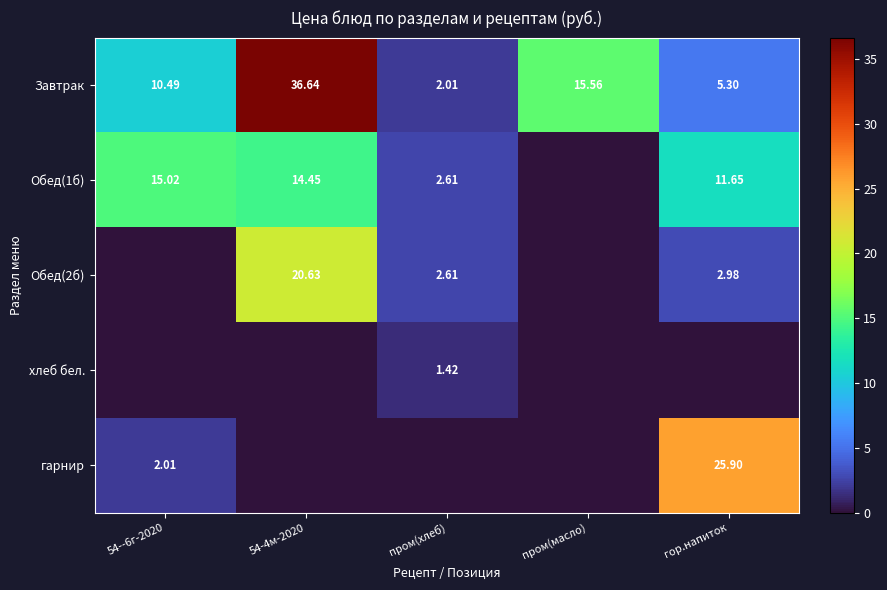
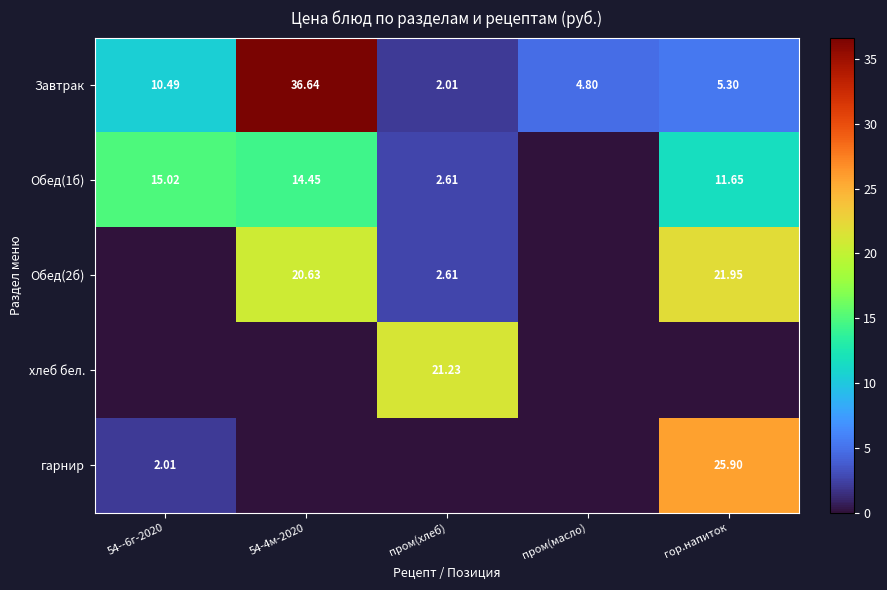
Завтрак, пром(масло): 15.56 -> 4.80
Обед(2б), гор.напиток: 2.98 -> 21.95
хлеб бел., пром(хлеб): 1.42 -> 21.23
